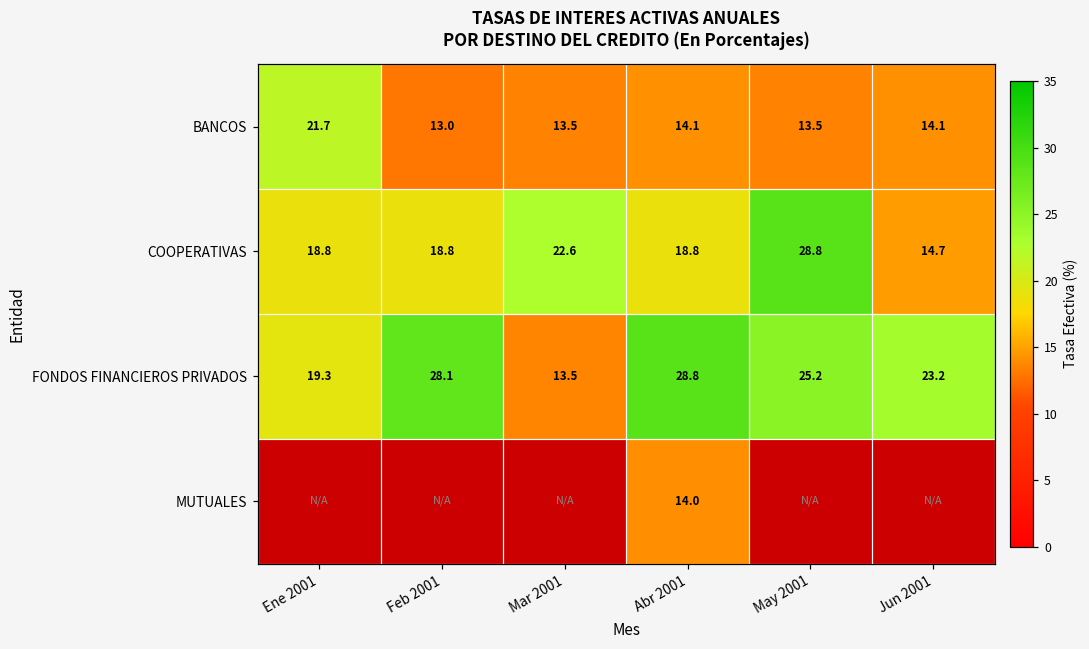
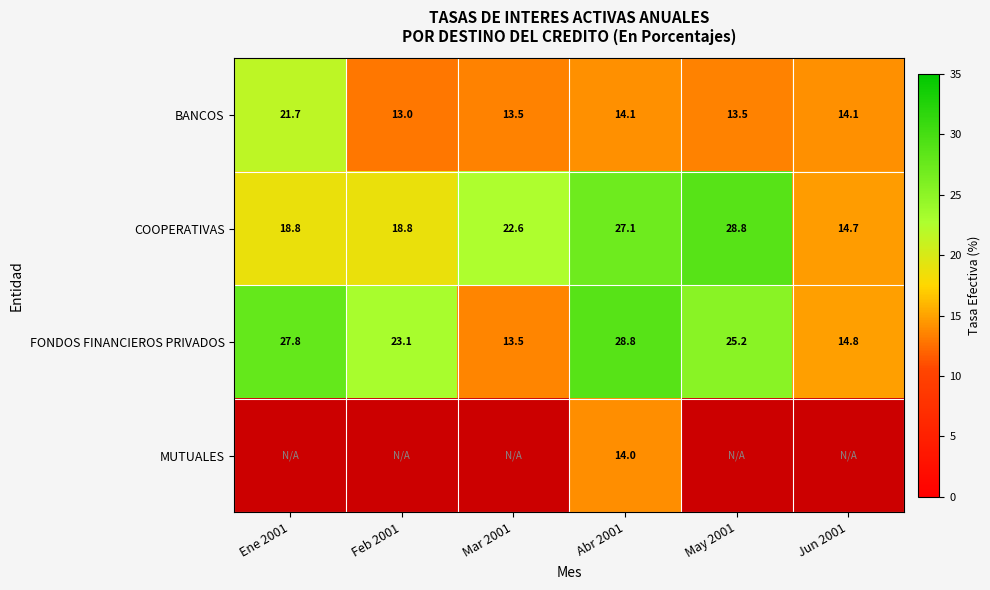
COOPERATIVAS, Abr 2001: 18.8 -> 27.1
FONDOS FINANCIEROS PRIVADOS, Ene 2001: 19.3 -> 27.8
FONDOS FINANCIEROS PRIVADOS, Feb 2001: 28.1 -> 23.1
FONDOS FINANCIEROS PRIVADOS, Jun 2001: 23.2 -> 14.8
